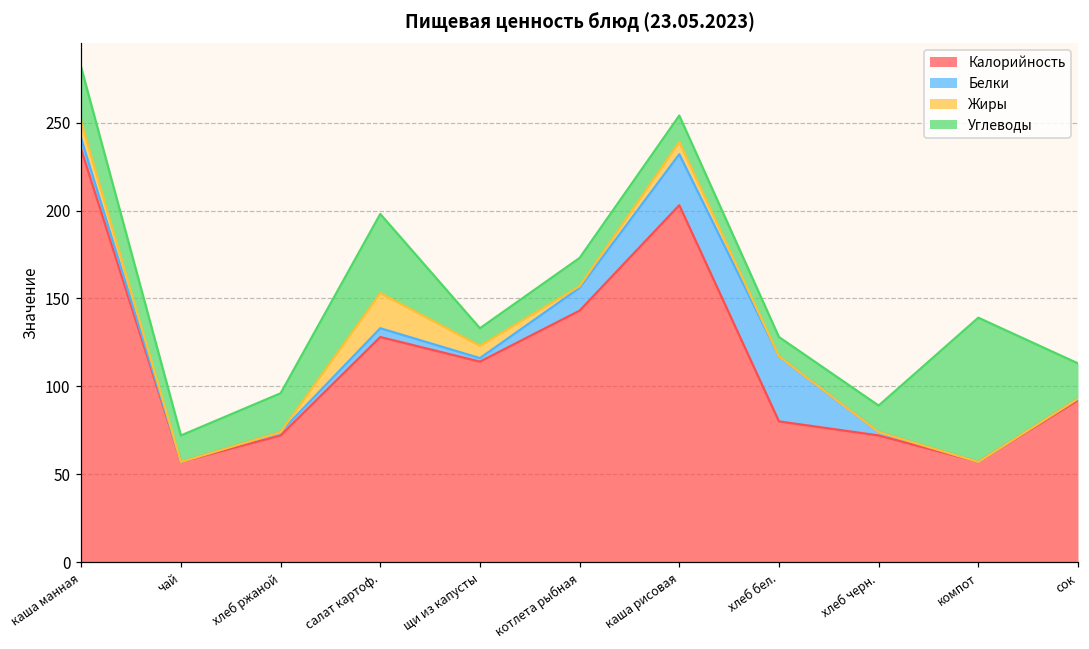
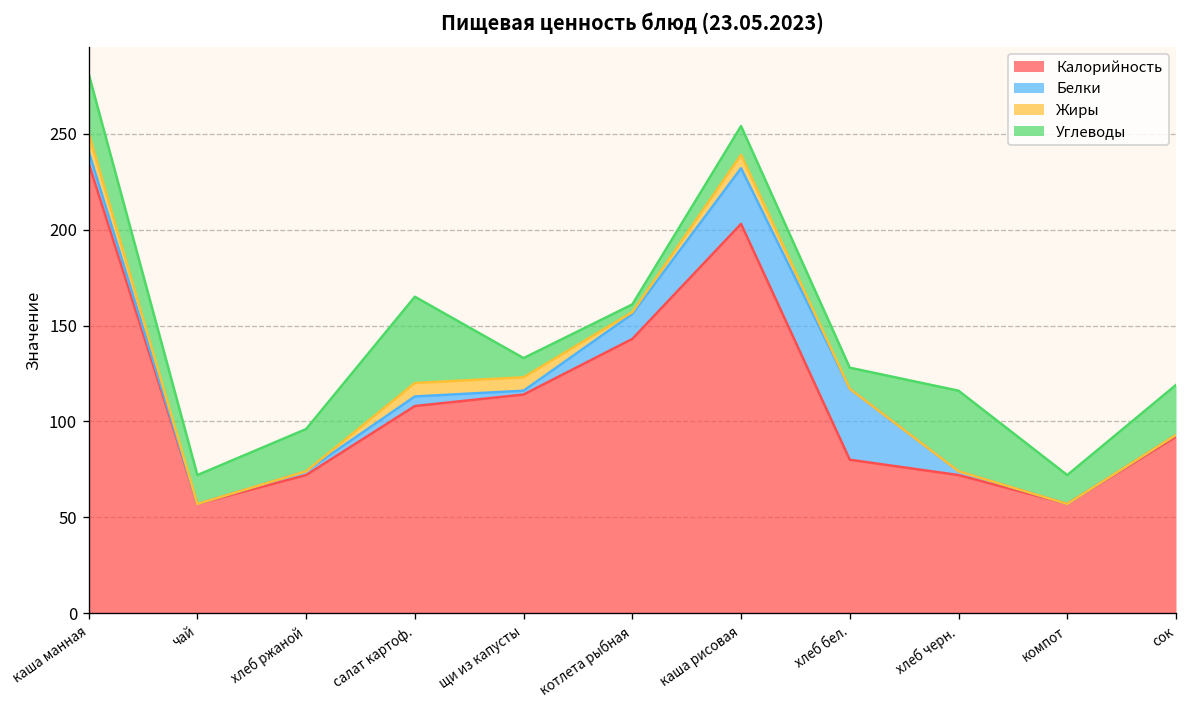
Калорийность, салат картоф.: 128 -> 108
Жиры, салат картоф.: 20 -> 7
Углеводы, котлета рыбная: 16 -> 4
Углеводы, хлеб черн.: 15 -> 42
Углеводы, компот: 82 -> 15
Углеводы, сок: 20 -> 26
